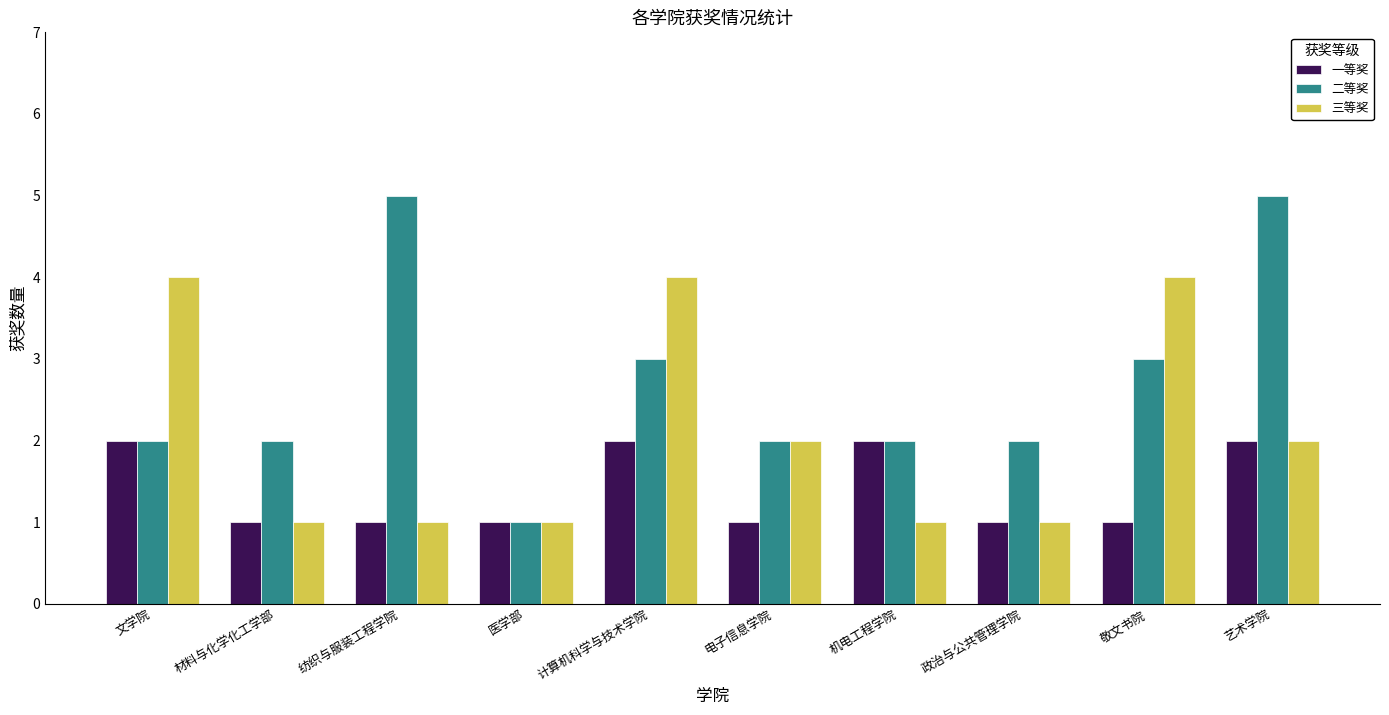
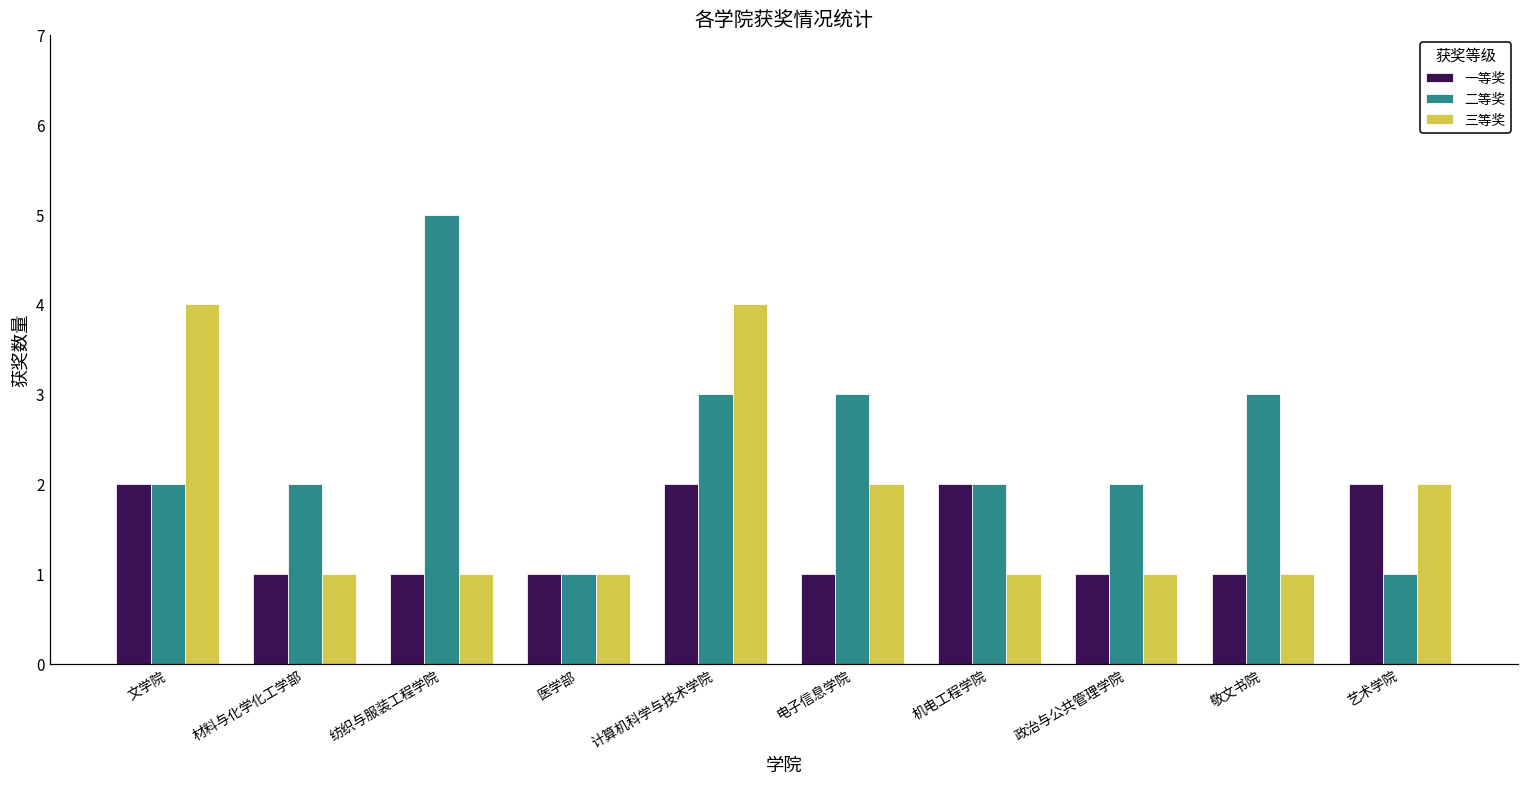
二等奖, 电子信息学院: 2 -> 3
三等奖, 敬文书院: 4 -> 1
二等奖, 艺术学院: 5 -> 1
